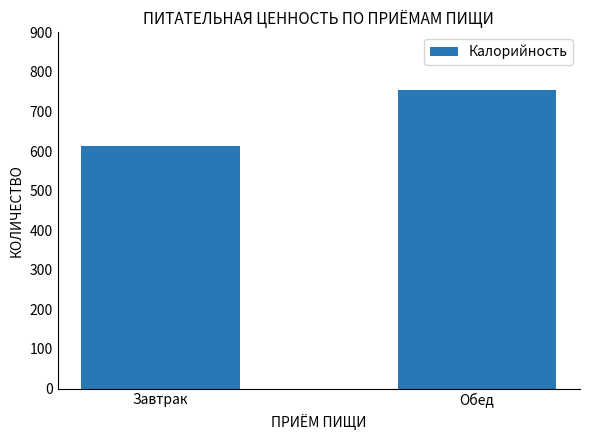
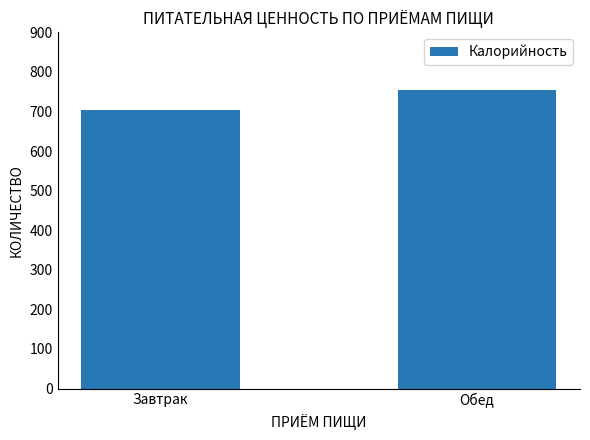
Завтрак: 610 -> 700
